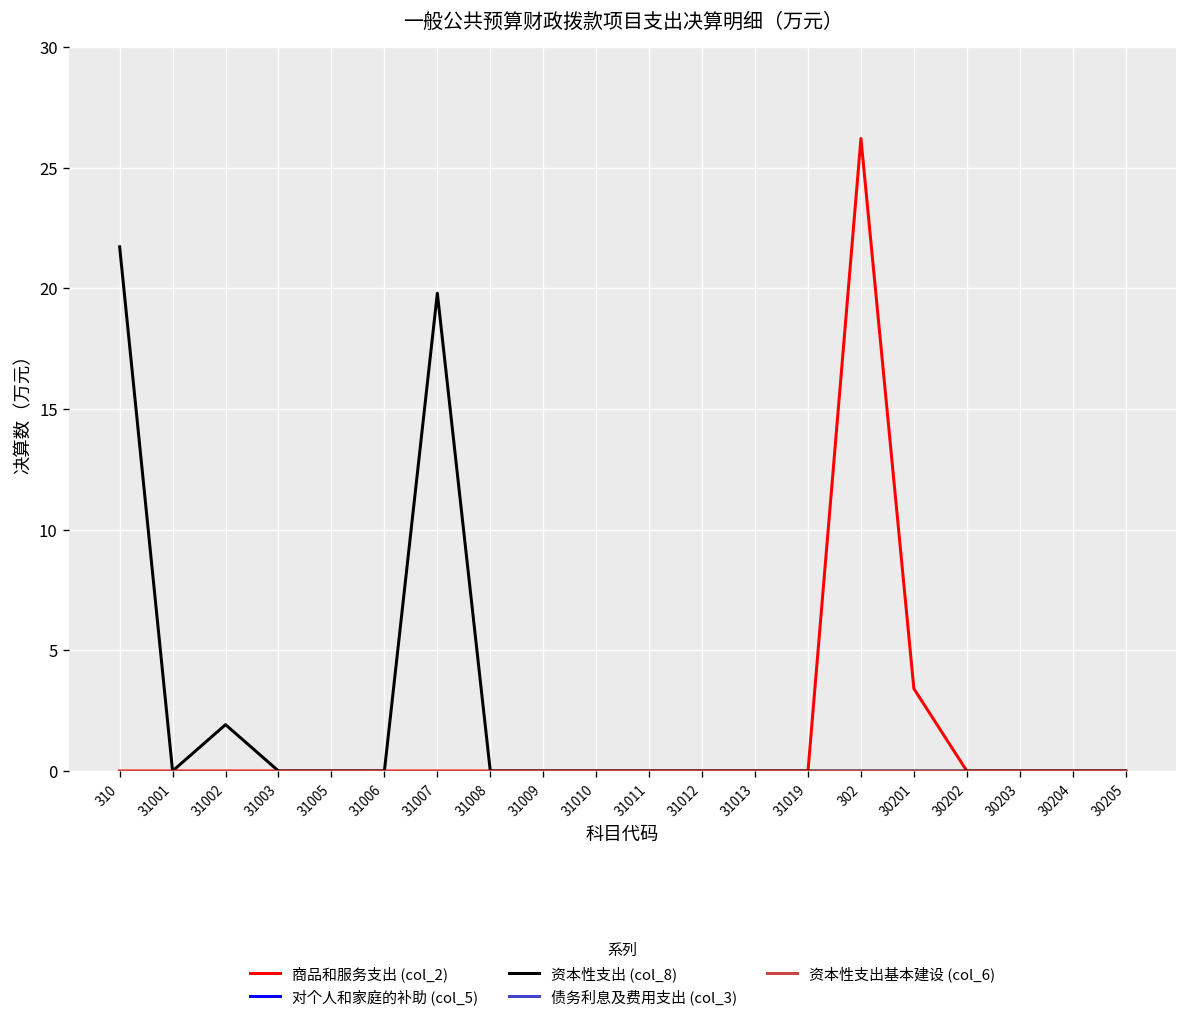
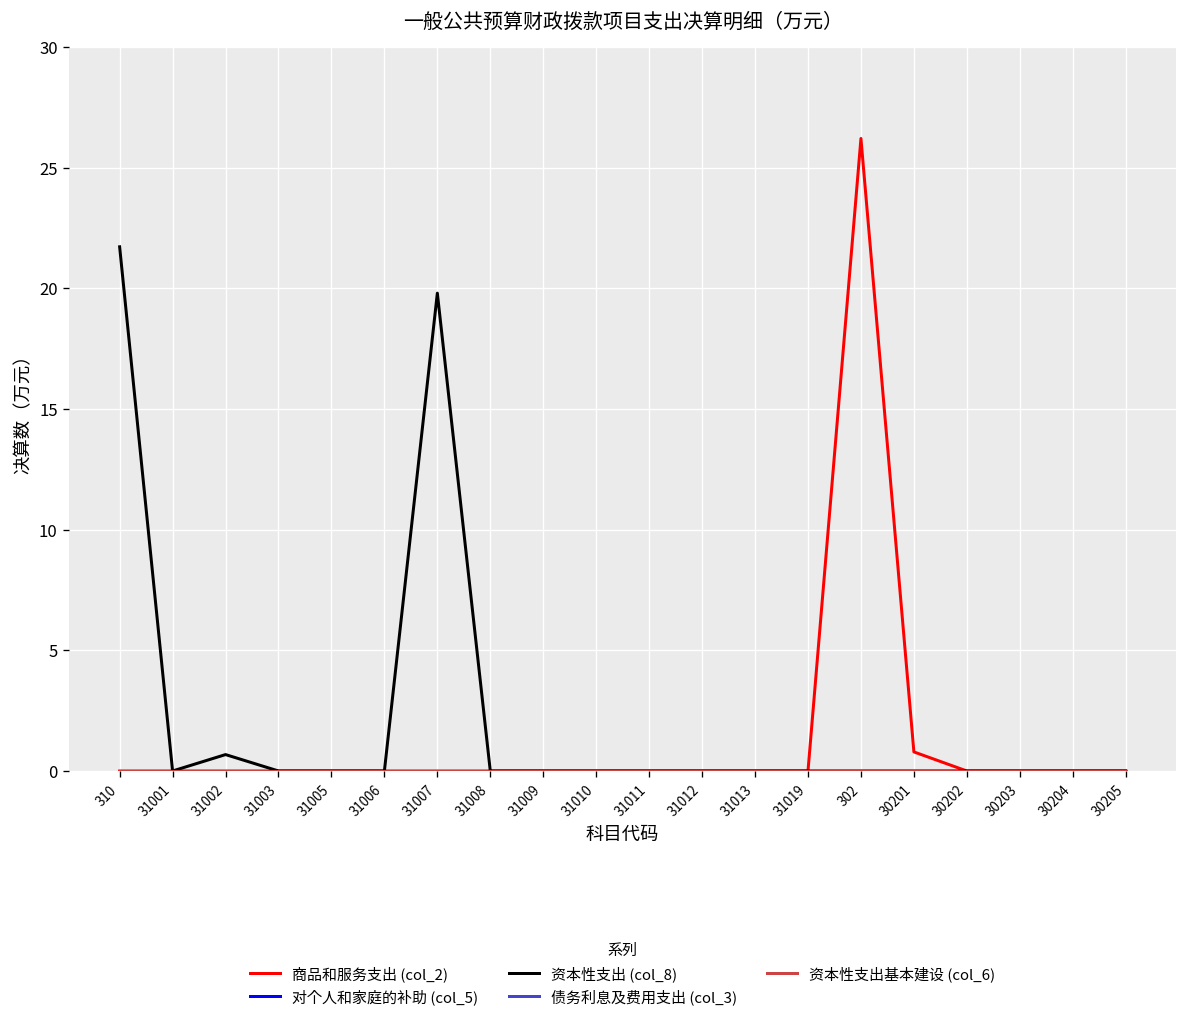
资本性支出 (col_8), 31002: 1.9 -> 0.7
商品和服务支出 (col_2), 30201: 3.4 -> 0.8
